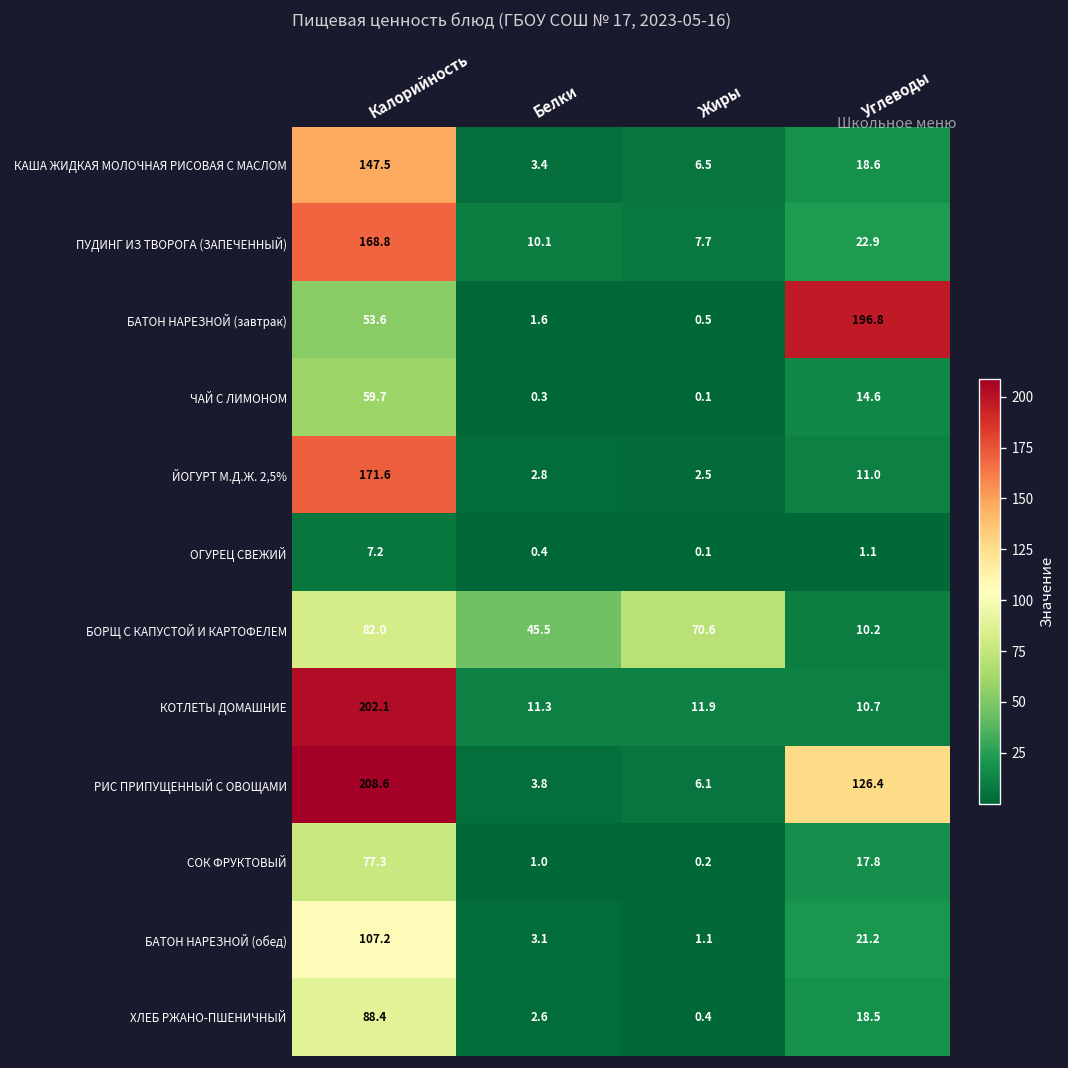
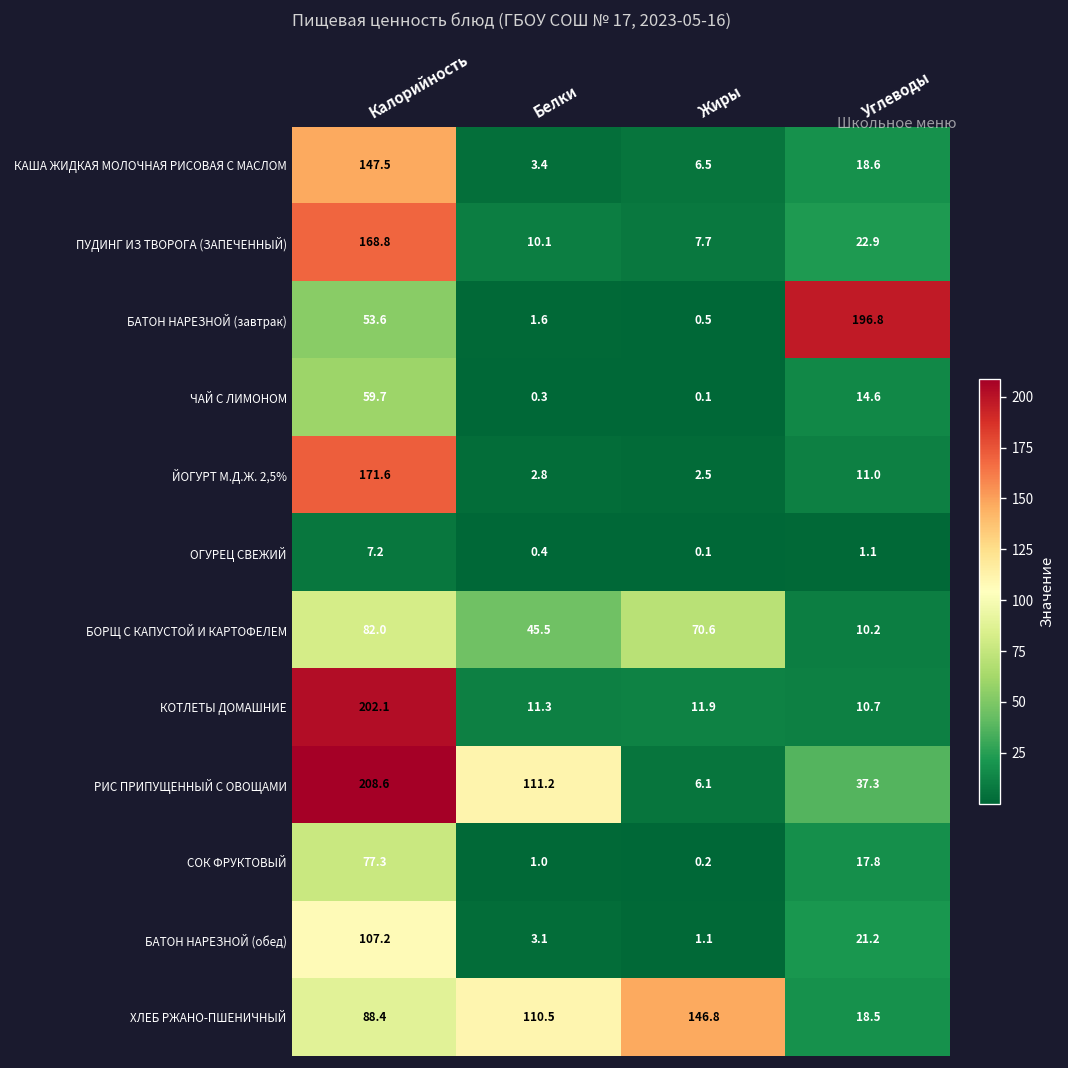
РИС ПРИПУЩЕННЫЙ С ОВОЩАМИ, Белки: 3.8 -> 111.2
РИС ПРИПУЩЕННЫЙ С ОВОЩАМИ, Углеводы: 126.4 -> 37.3
ХЛЕБ РЖАНО-ПШЕНИЧНЫЙ, Белки: 2.6 -> 110.5
ХЛЕБ РЖАНО-ПШЕНИЧНЫЙ, Жиры: 0.4 -> 146.8
